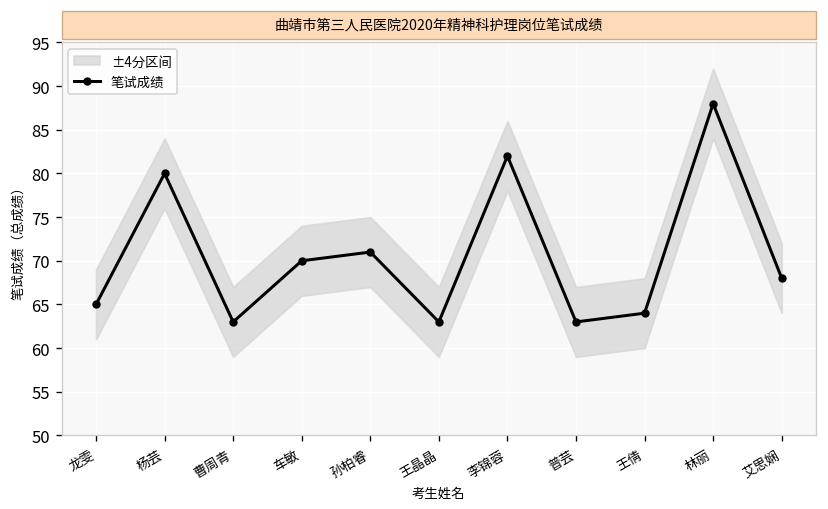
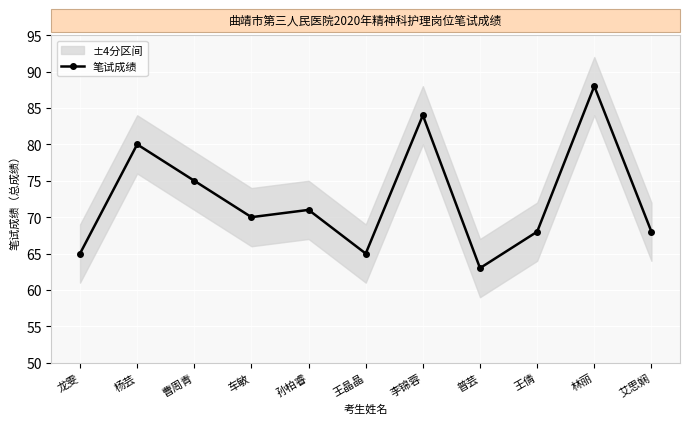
笔试成绩, 曹周青: 63 -> 75
笔试成绩, 王晶晶: 63 -> 65
笔试成绩, 李锦蓉: 82 -> 84
笔试成绩, 王倩: 64 -> 68
